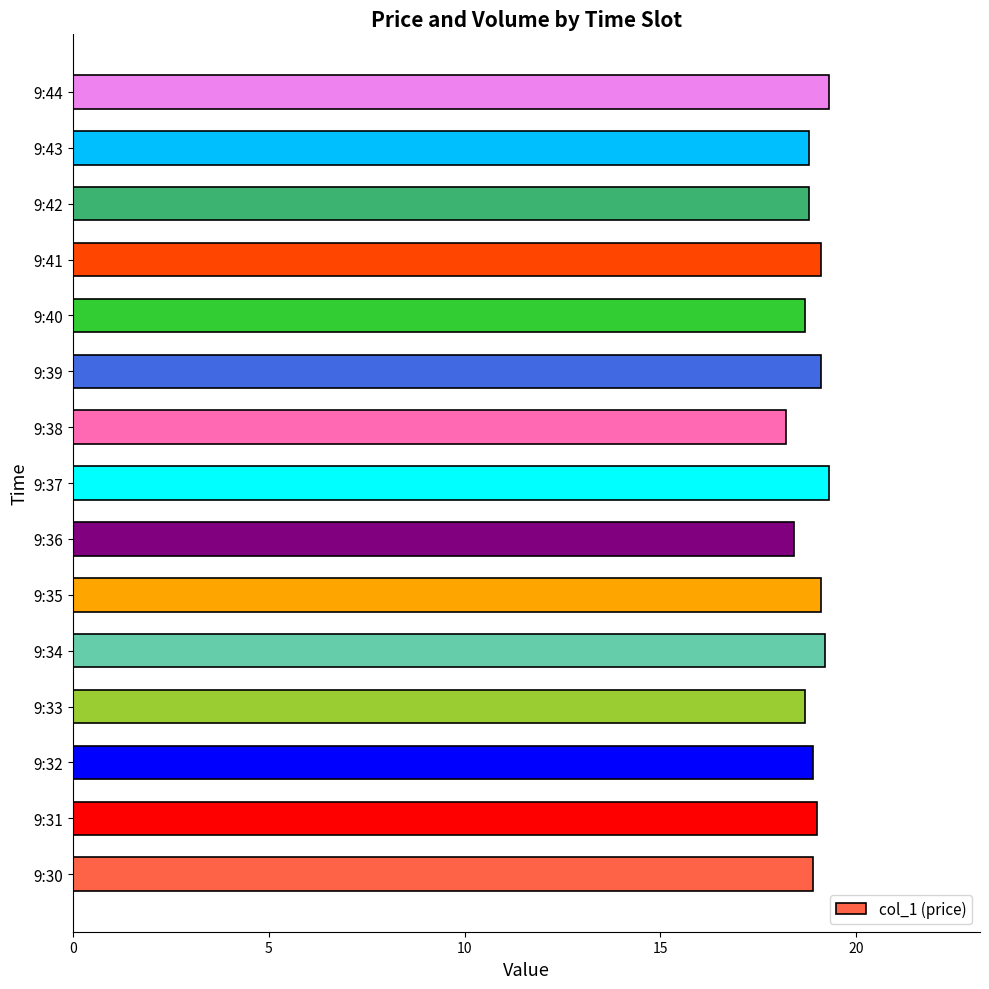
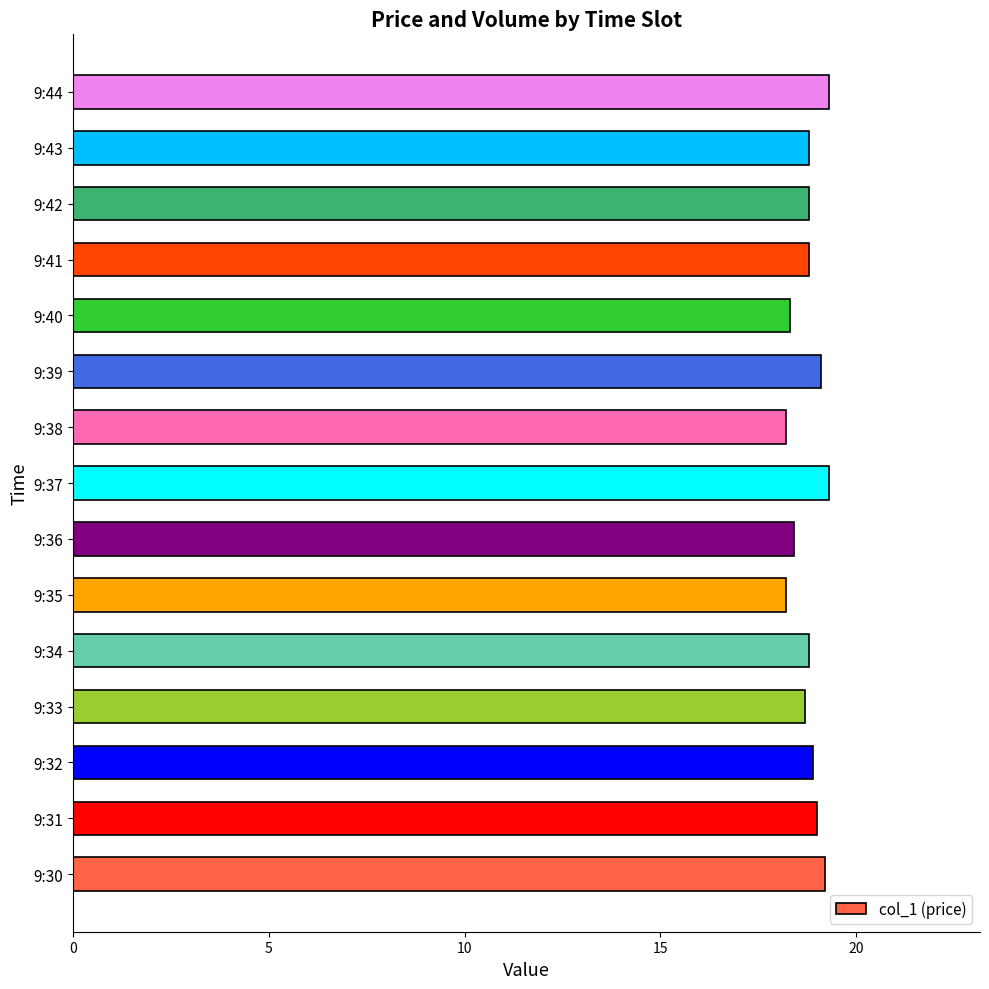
9:41: 19.1 -> 18.8
9:40: 18.7 -> 18.3
9:35: 19.1 -> 18.2
9:34: 19.2 -> 18.8
9:30: 18.9 -> 19.2
